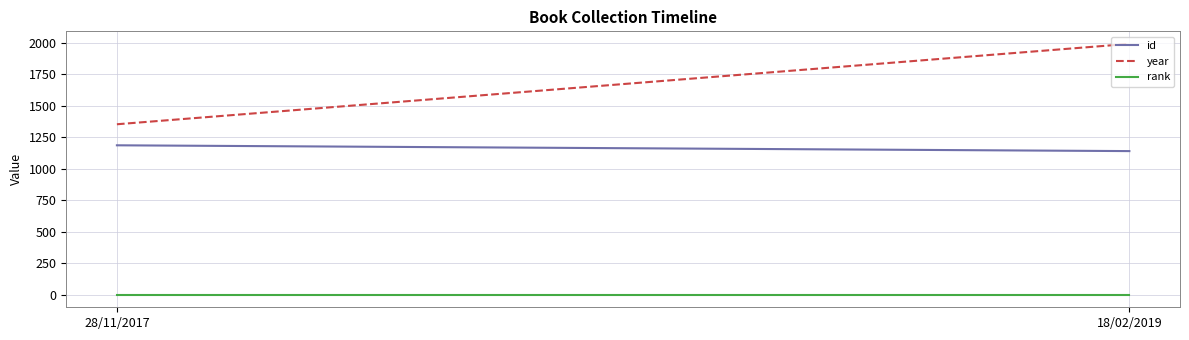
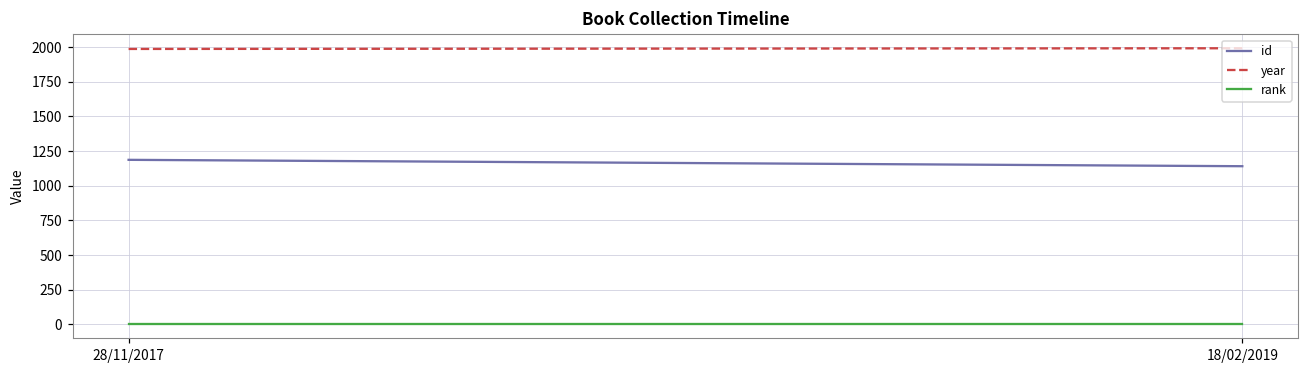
year, 28/11/2017: 1350 -> 1990
